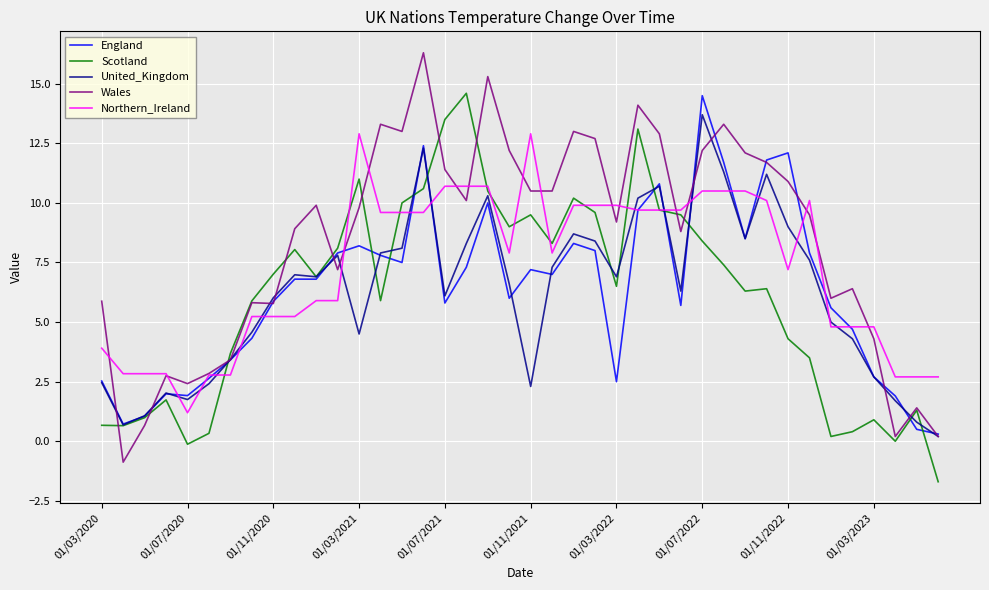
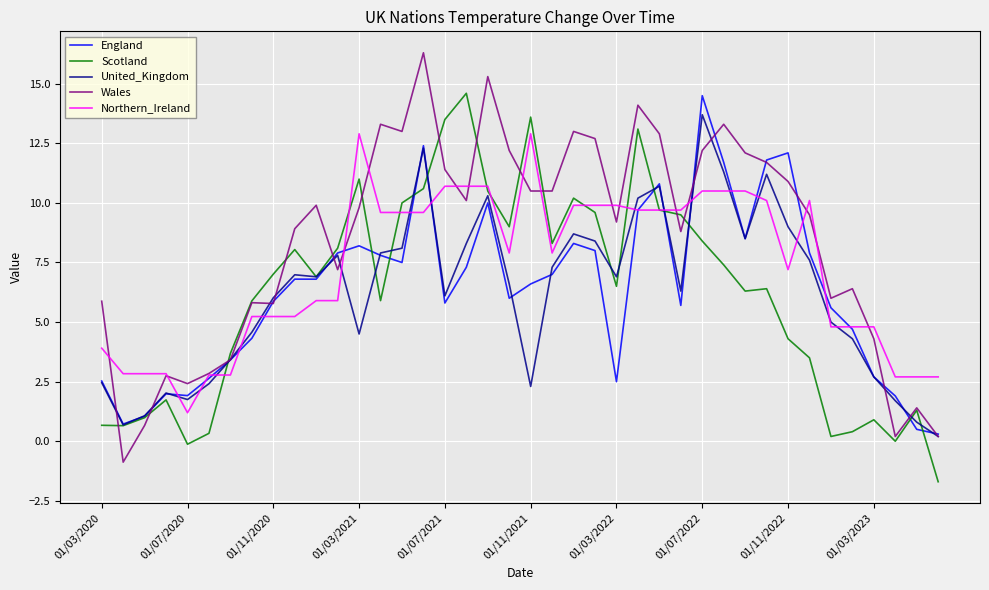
England, 01/11/2021: 7.2 -> 6.6
Scotland, 01/11/2021: 9.5 -> 13.6
